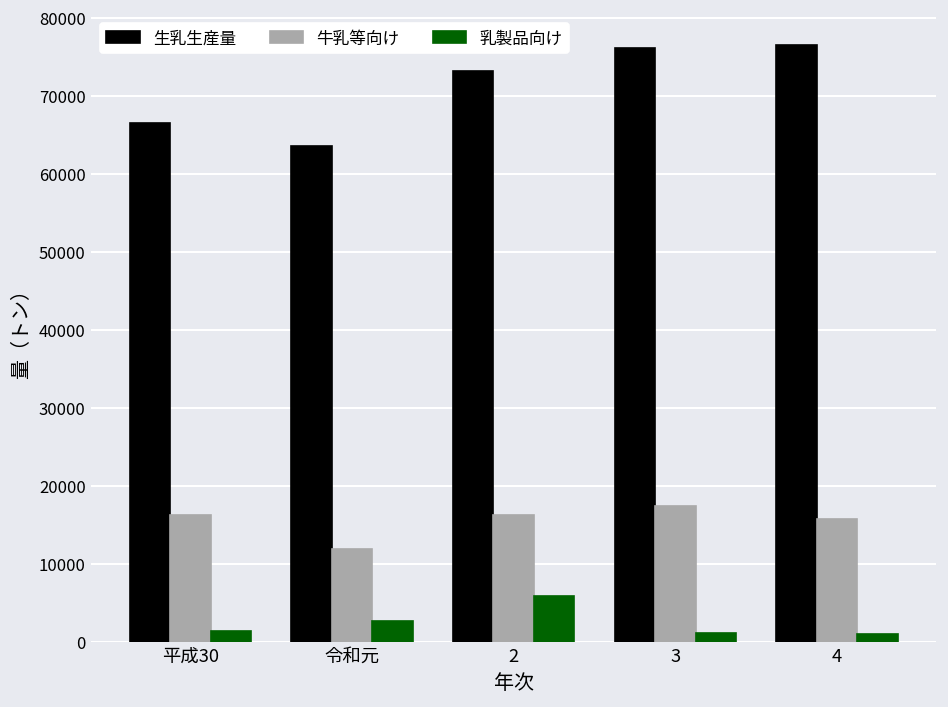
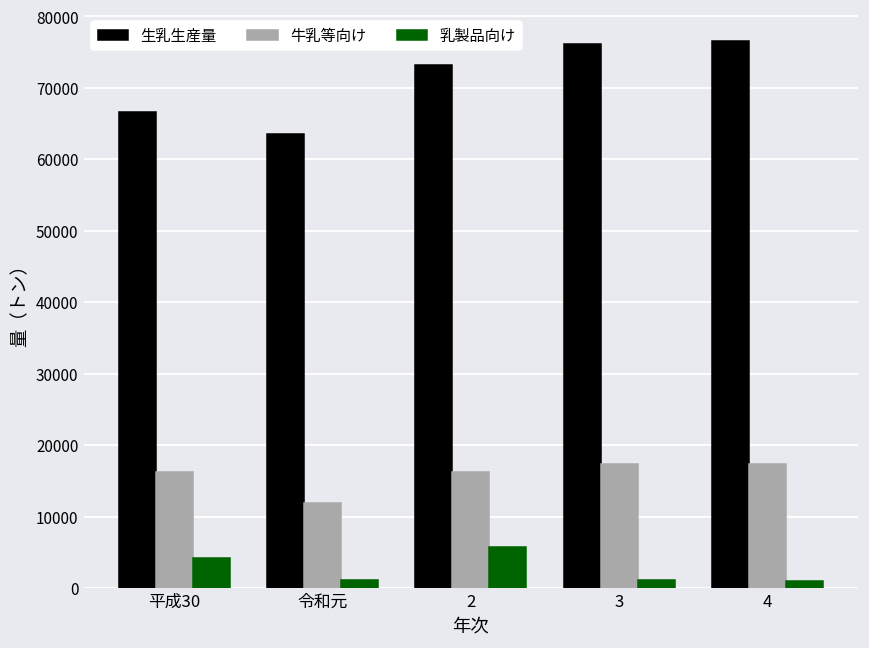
乳製品向け, 平成30: 1000 -> 4000
乳製品向け, 令和元: 3000 -> 1000
牛乳等向け, 4: 16000 -> 17000
